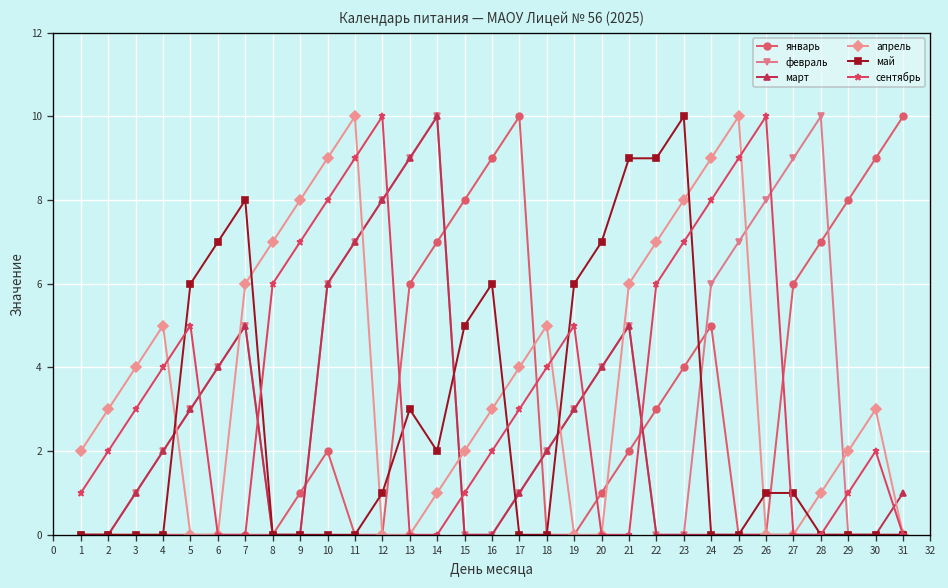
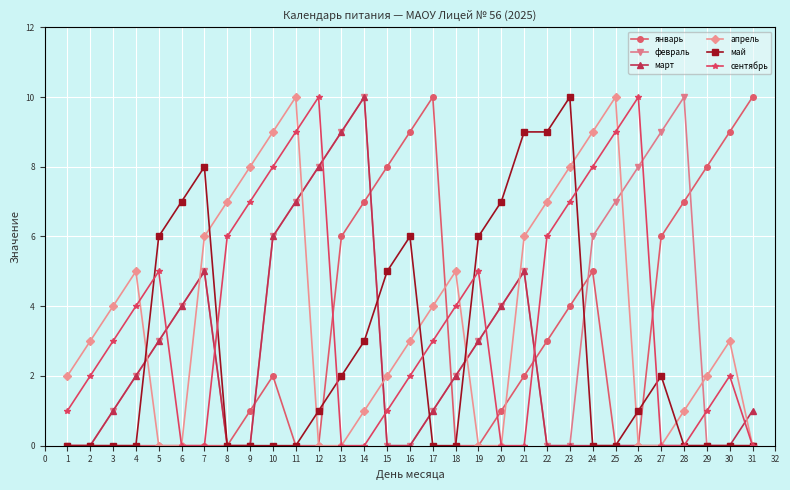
май, 13: 3 -> 2
май, 14: 2 -> 3
май, 27: 1 -> 2
